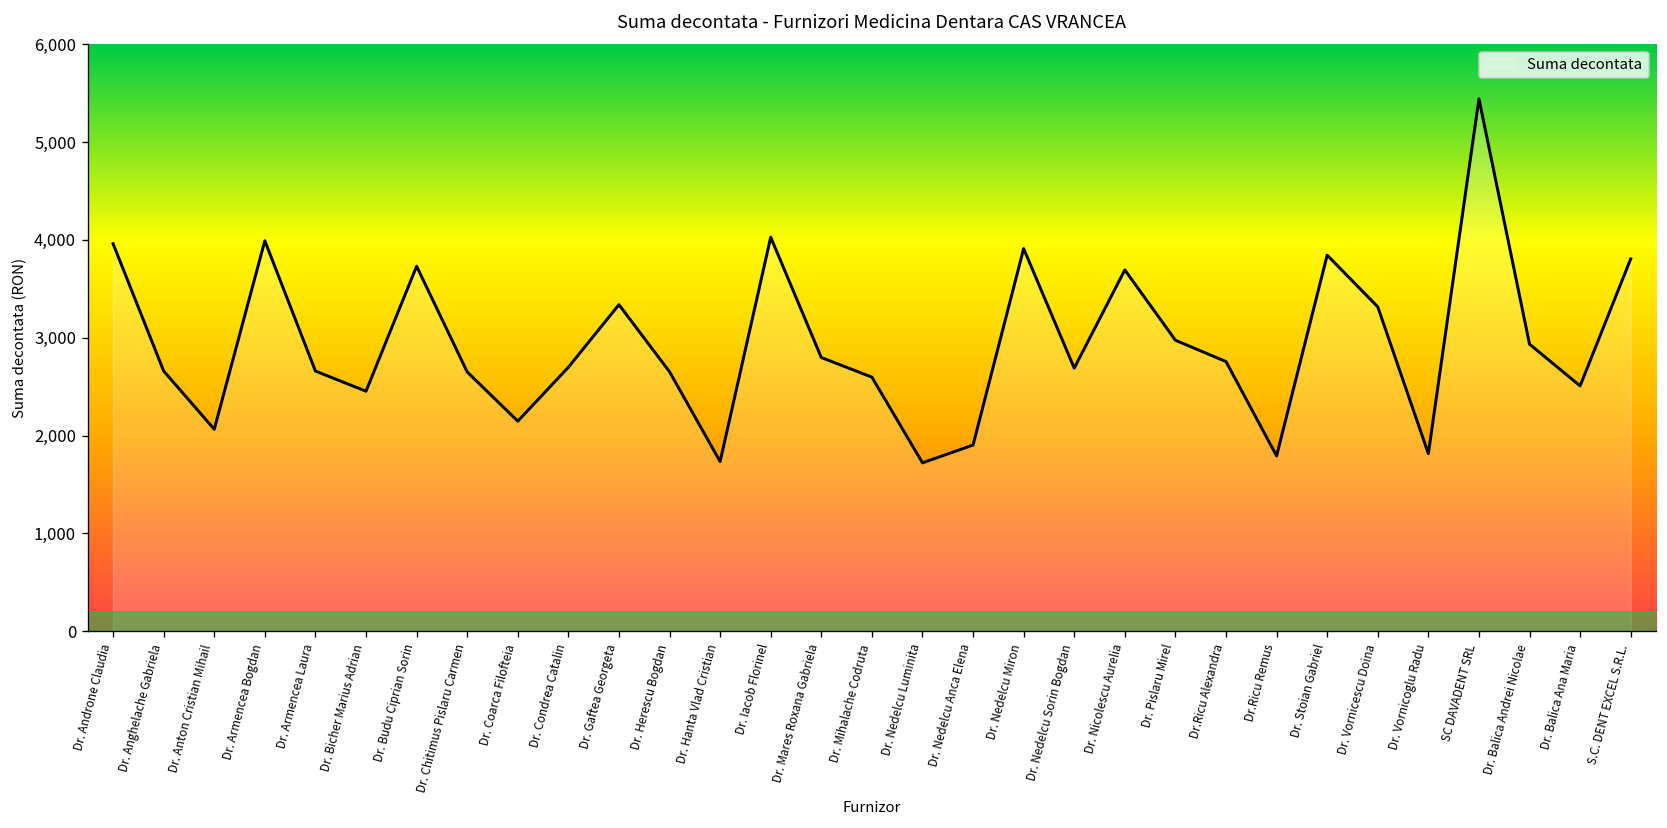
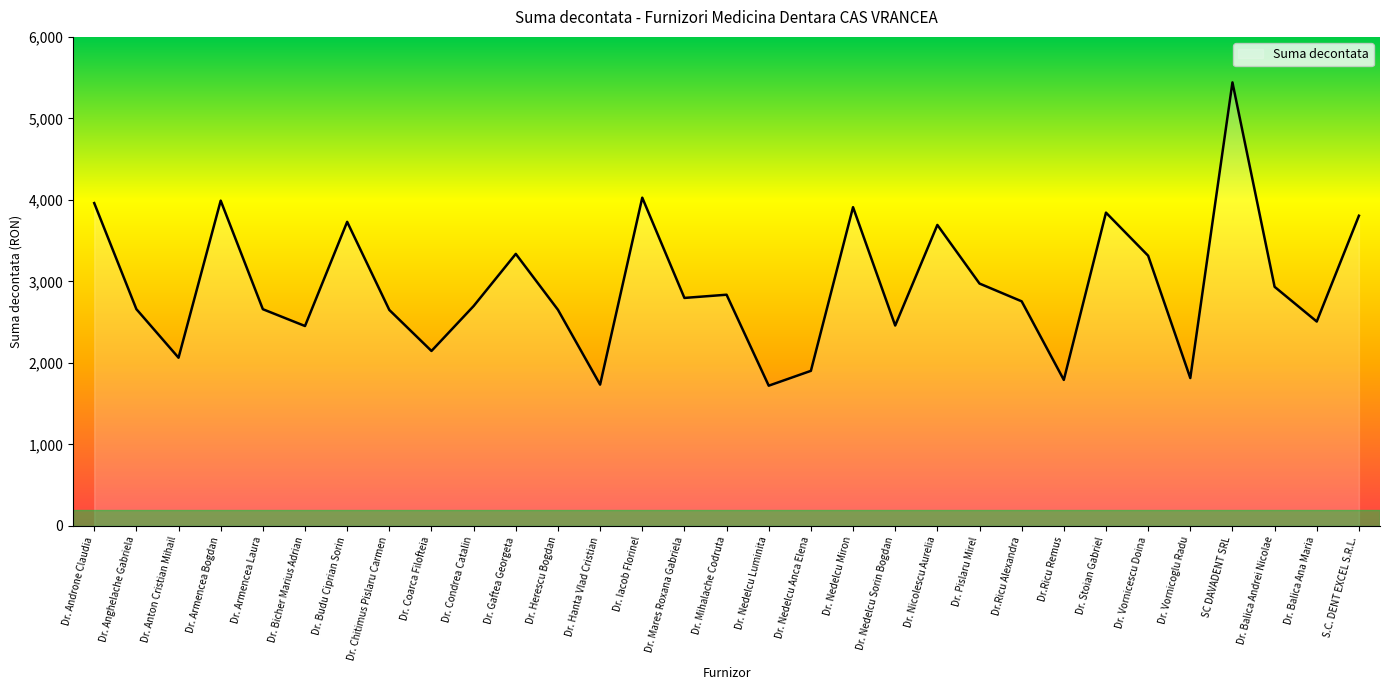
Dr. Mihalache Codruta: 2,600 -> 2,800
Dr. Nedelcu Sorin Bogdan: 2,700 -> 2,500
